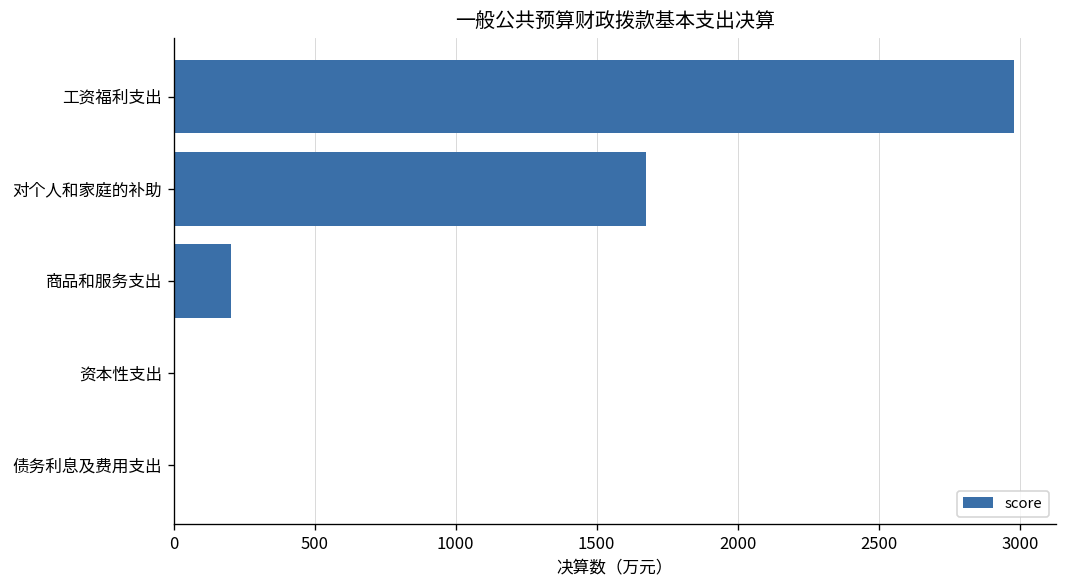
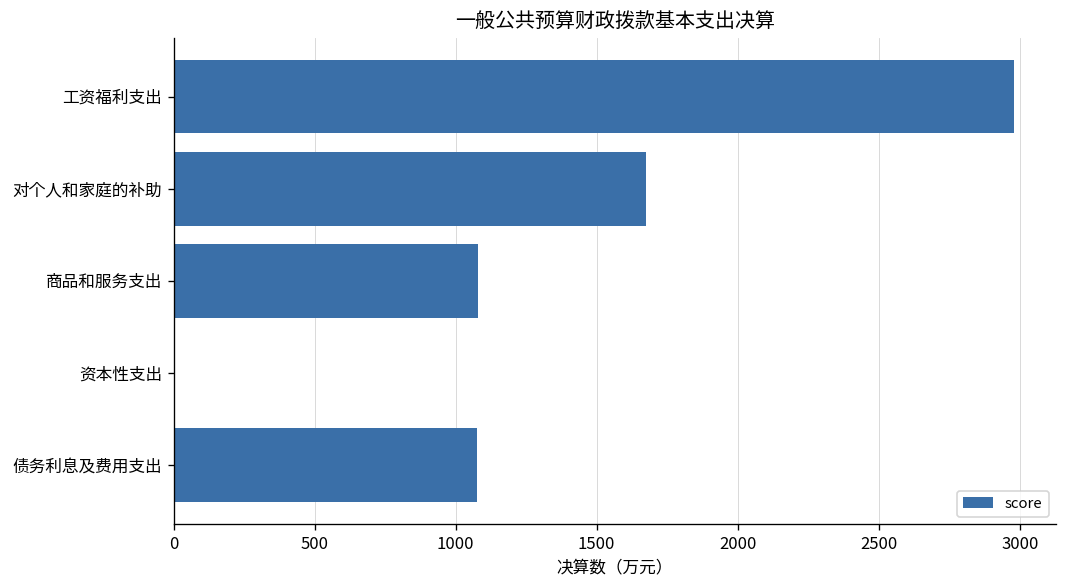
商品和服务支出: 200 -> 1080
债务利息及费用支出: 0 -> 1080
